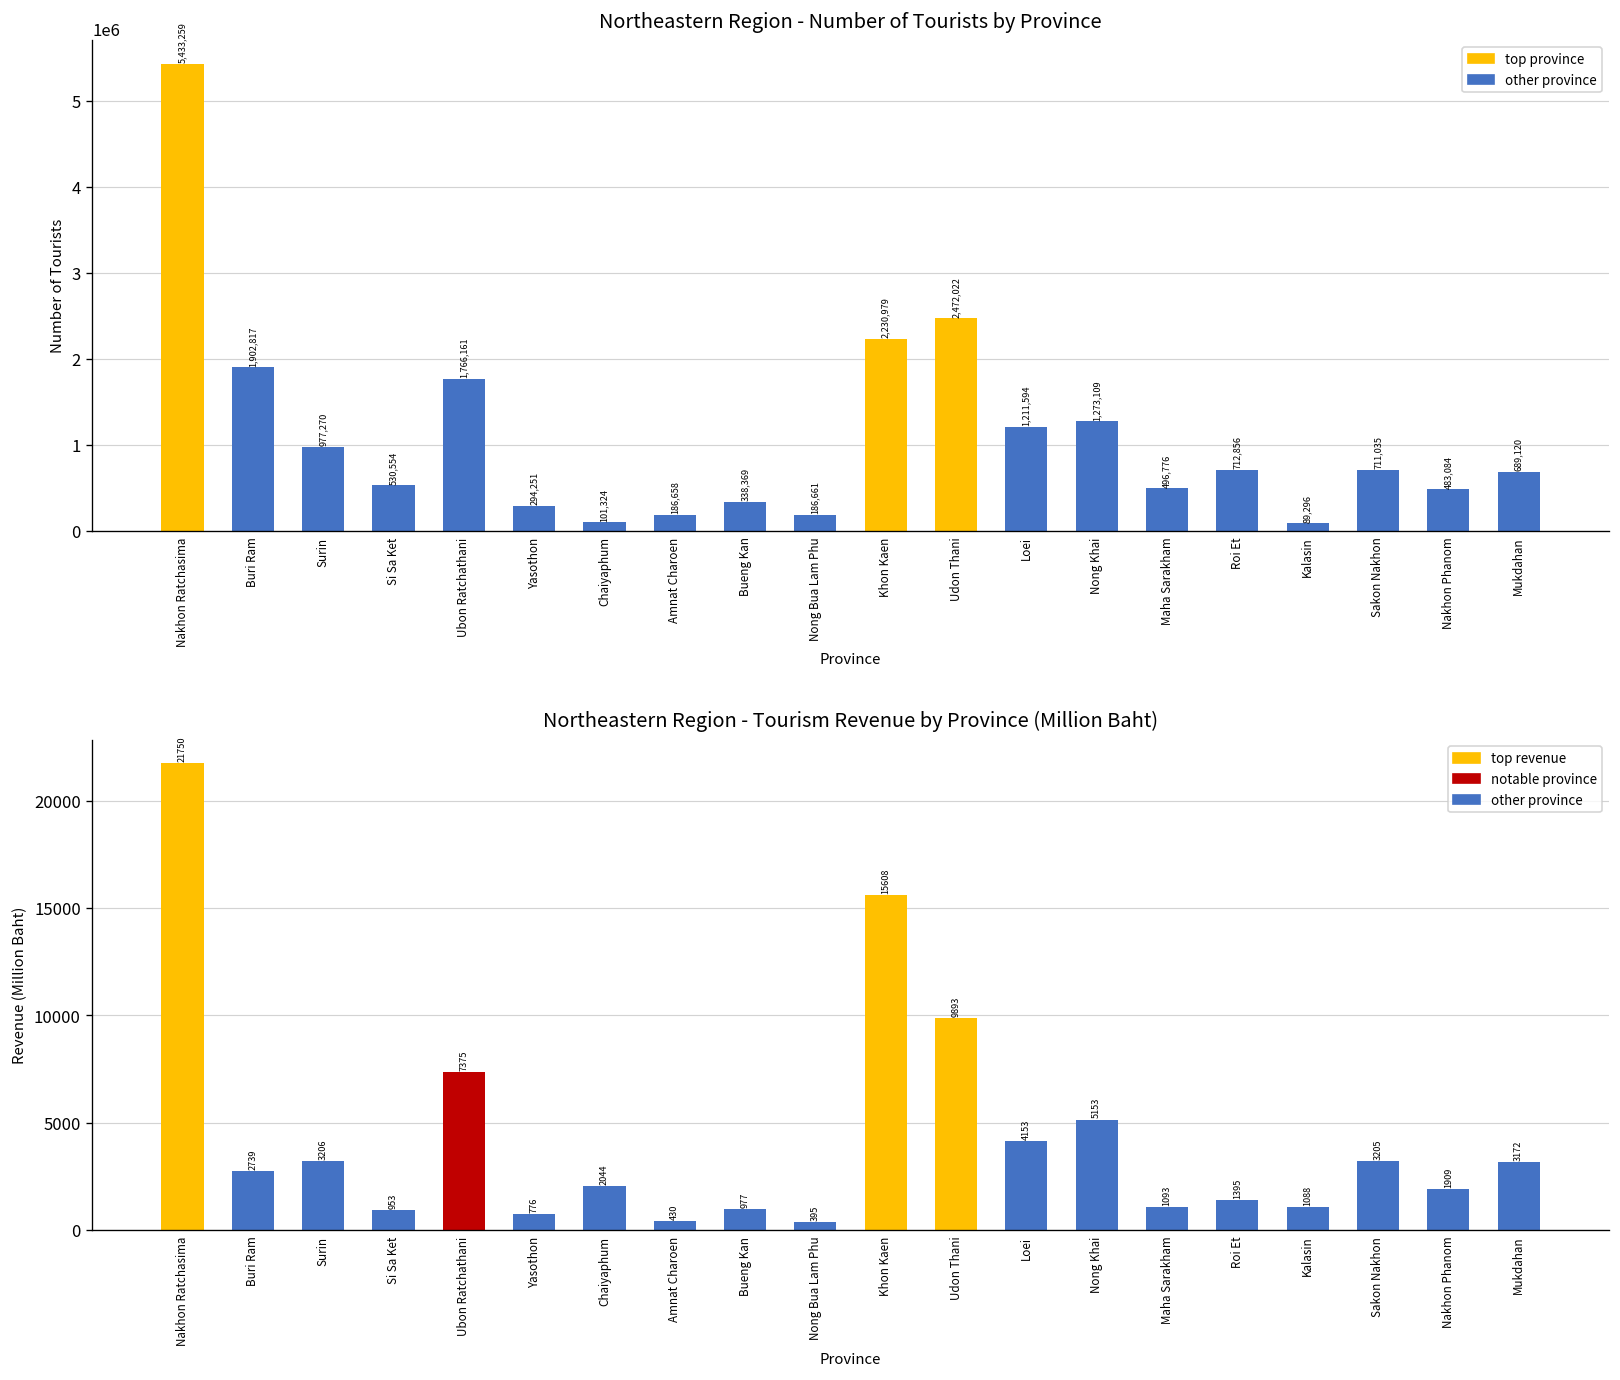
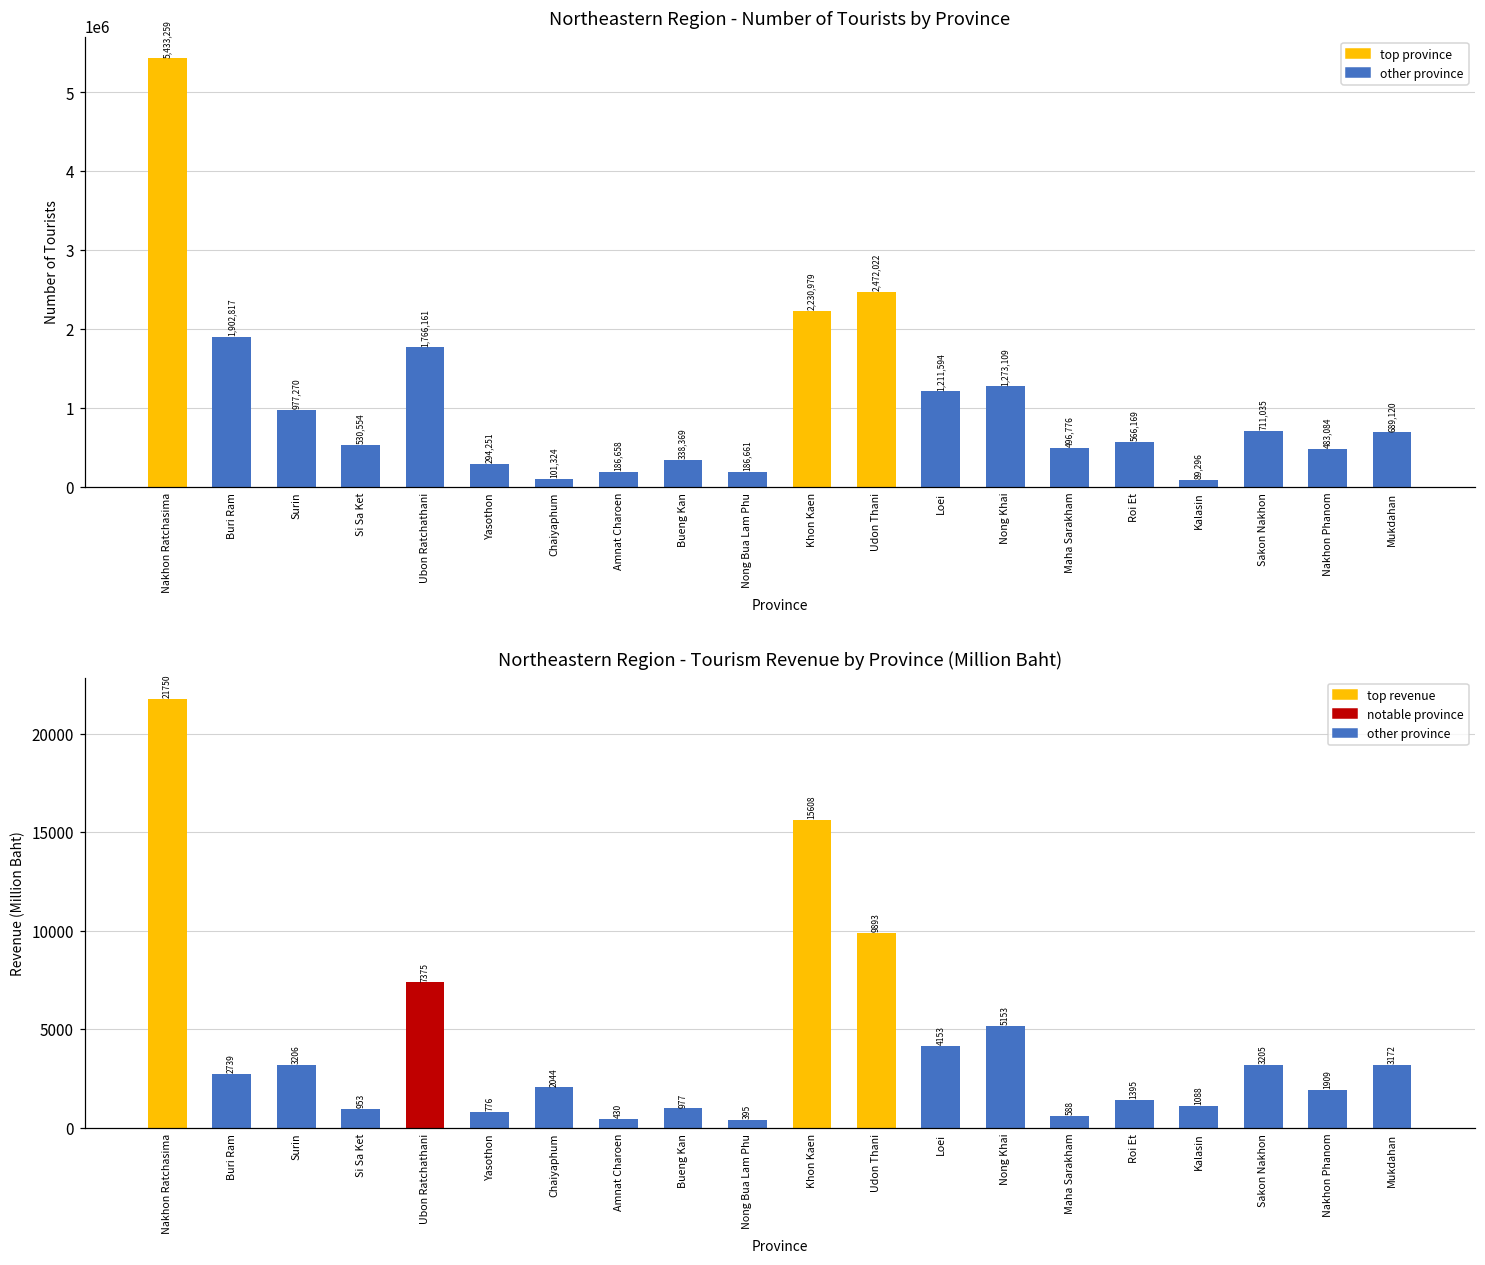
Northeastern Region - Number of Tourists by Province, Roi Et: 712,856 -> 566,169
Northeastern Region - Tourism Revenue by Province (Million Baht), Maha Sarakham: 1093 -> 588
